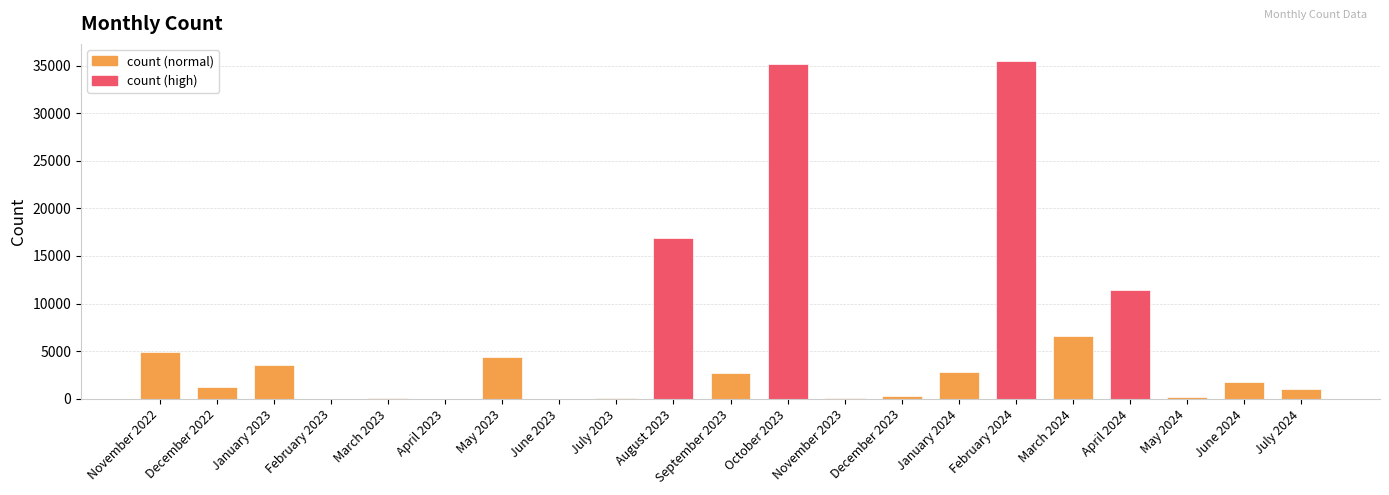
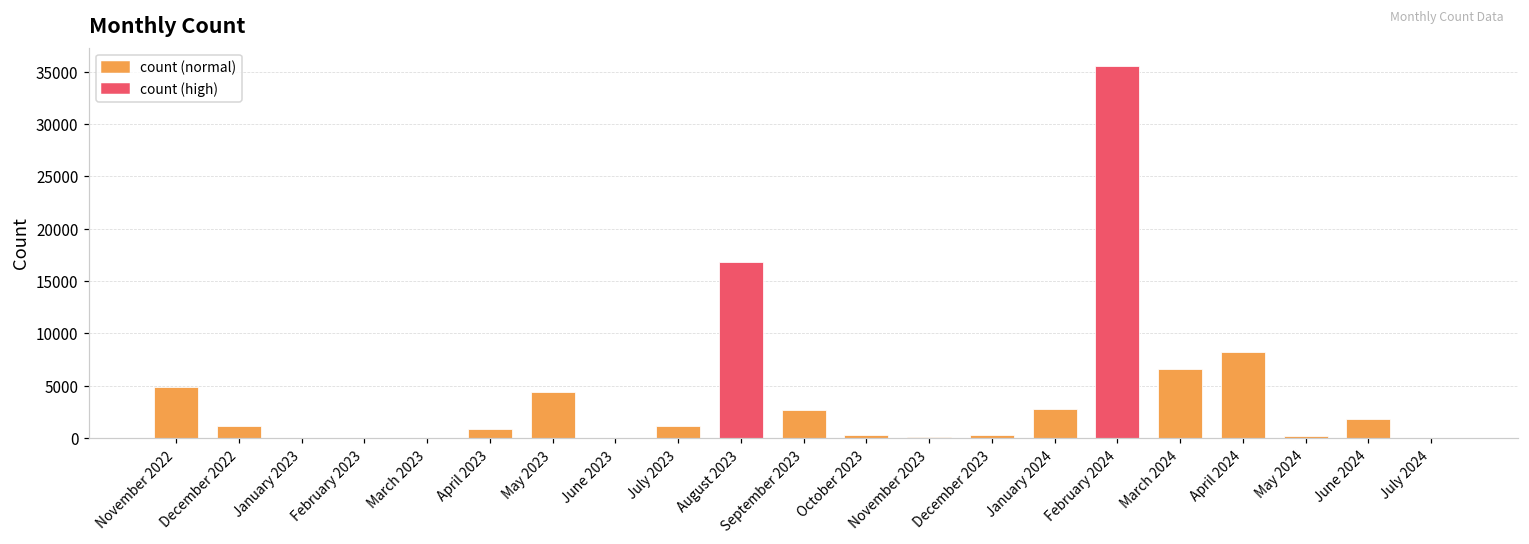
January 2023: 4000 -> 0
April 2023: 0 -> 1000
July 2023: 0 -> 1000
October 2023: 35000 -> 0
April 2024: 11000 -> 8000
July 2024: 1000 -> 0
